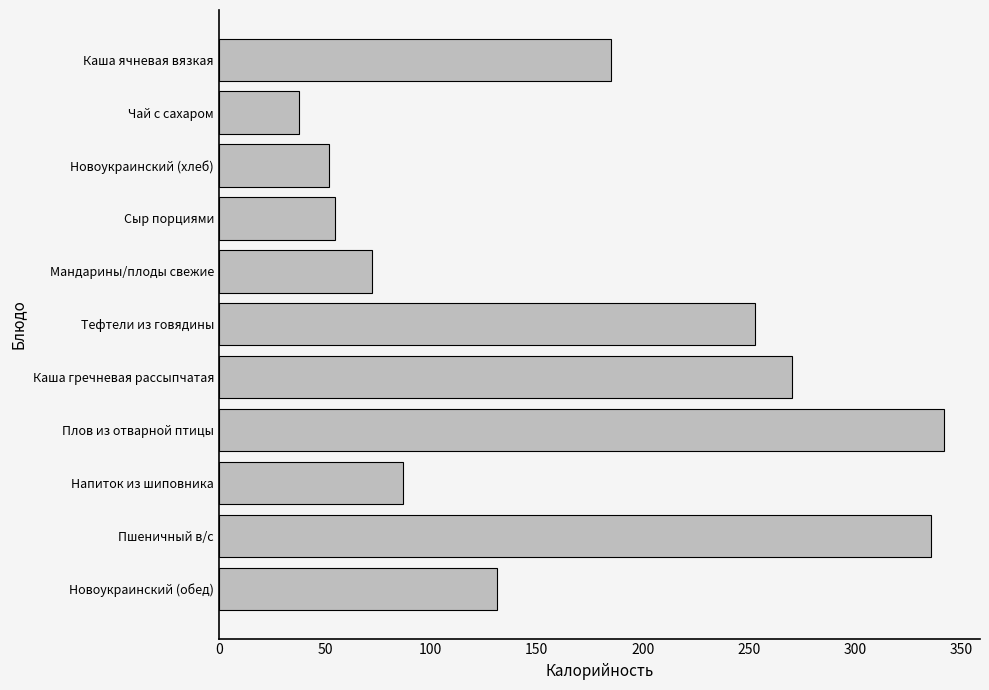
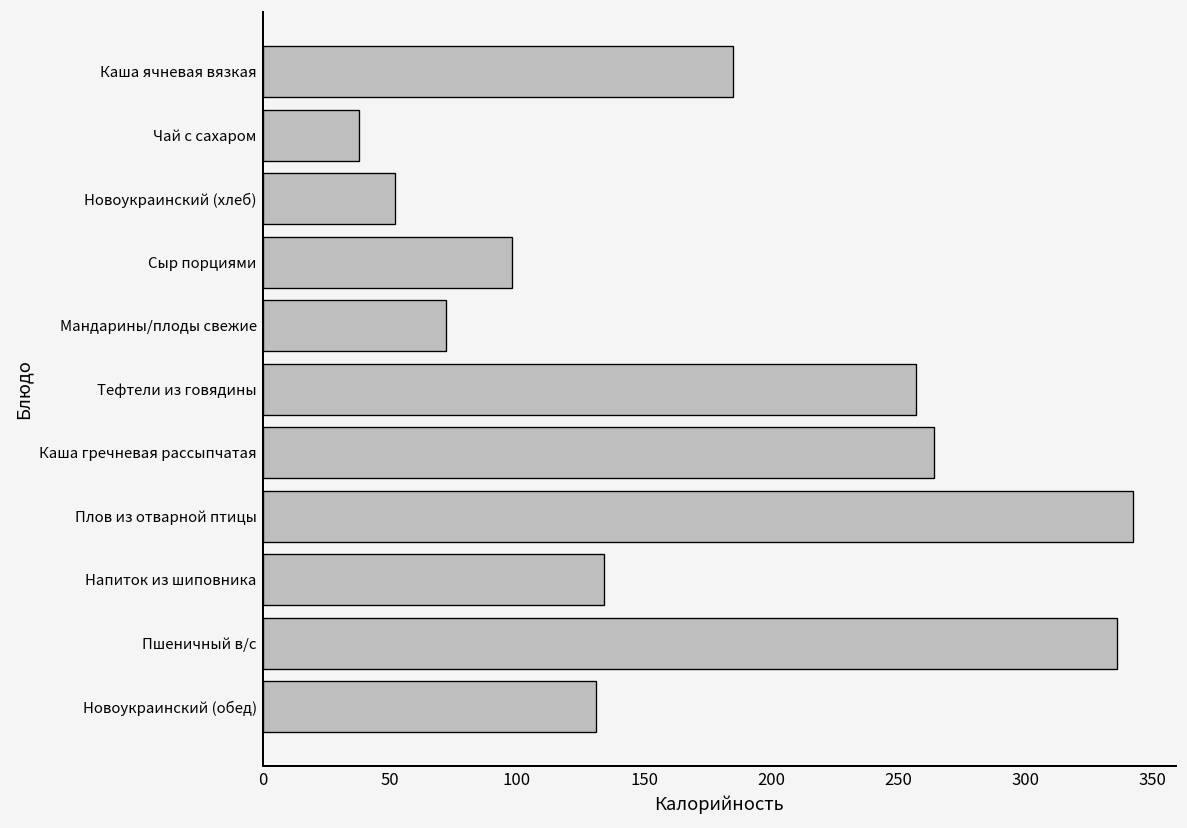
Сыр порциями: 55 -> 98
Тефтели из говядины: 253 -> 257
Каша гречневая рассыпчатая: 270 -> 264
Напиток из шиповника: 87 -> 134
